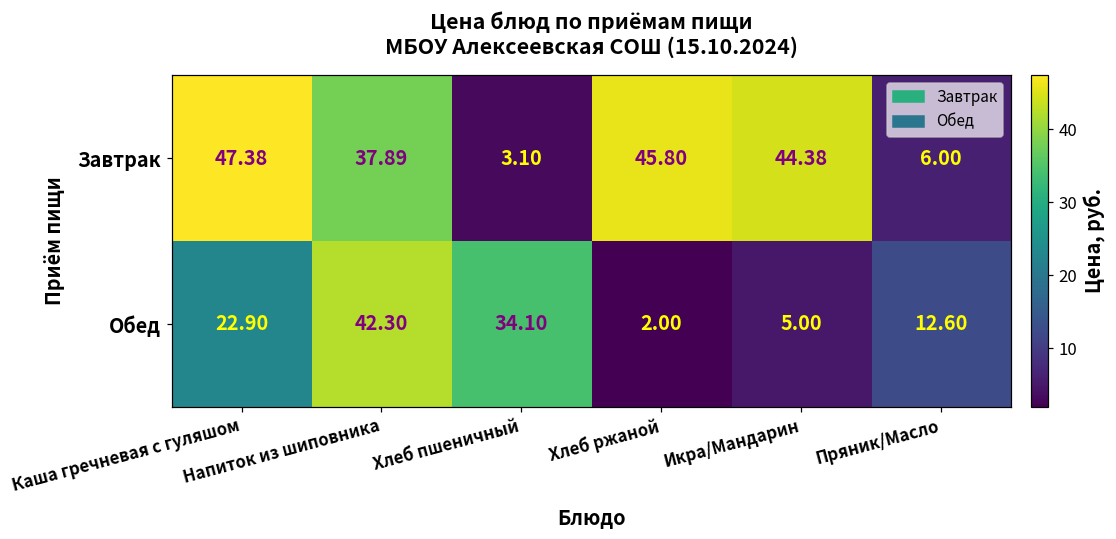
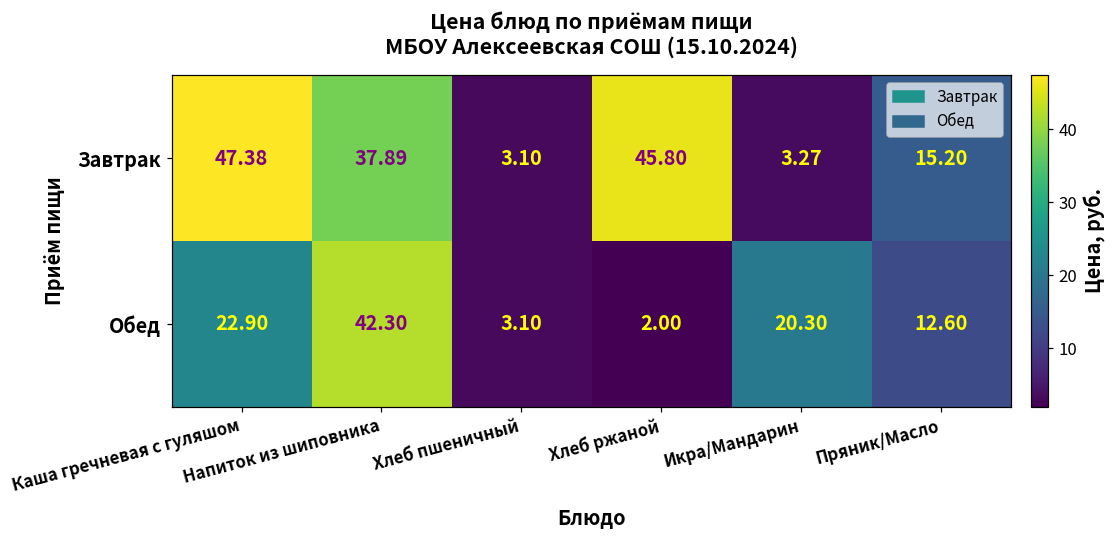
Завтрак, Икра/Мандарин: 44.38 -> 3.27
Завтрак, Пряник/Масло: 6.00 -> 15.20
Обед, Хлеб пшеничный: 34.10 -> 3.10
Обед, Икра/Мандарин: 5.00 -> 20.30
